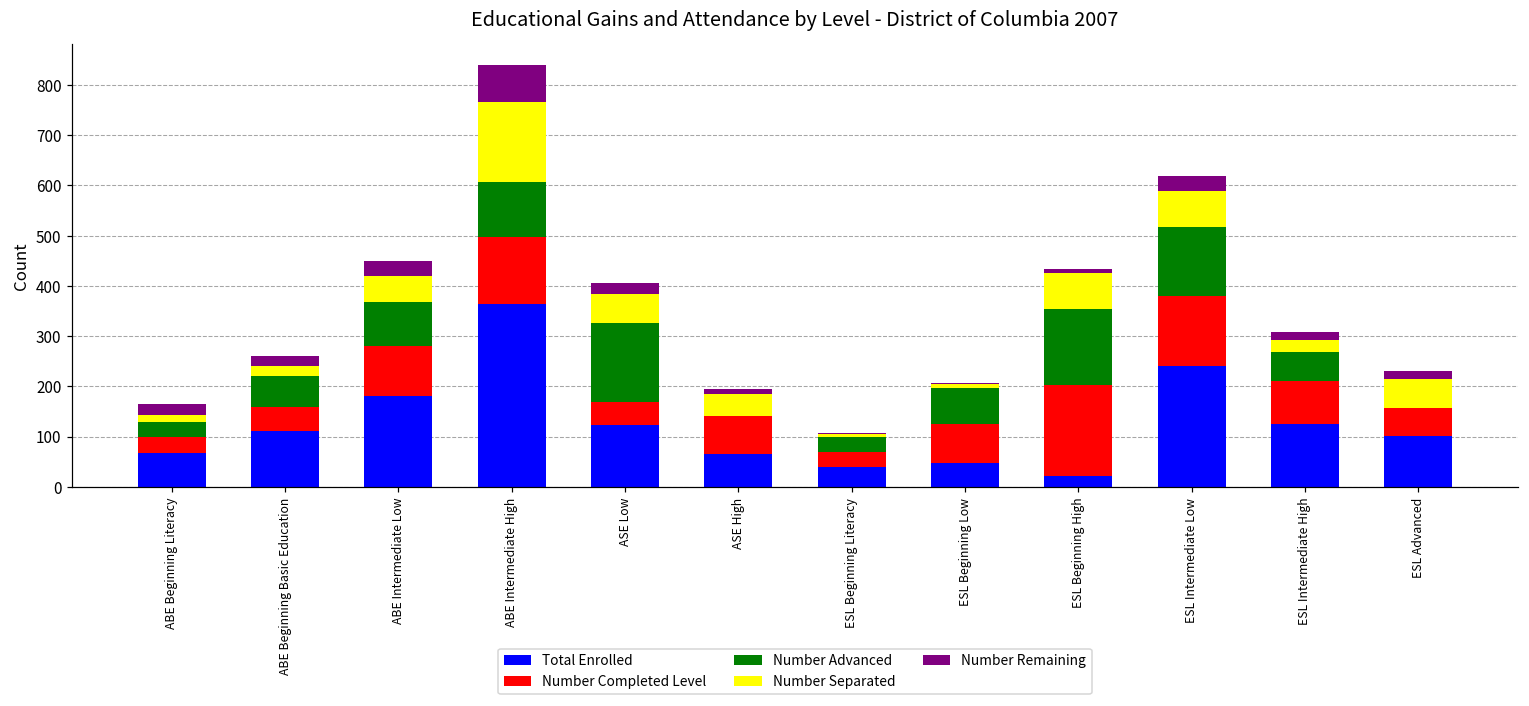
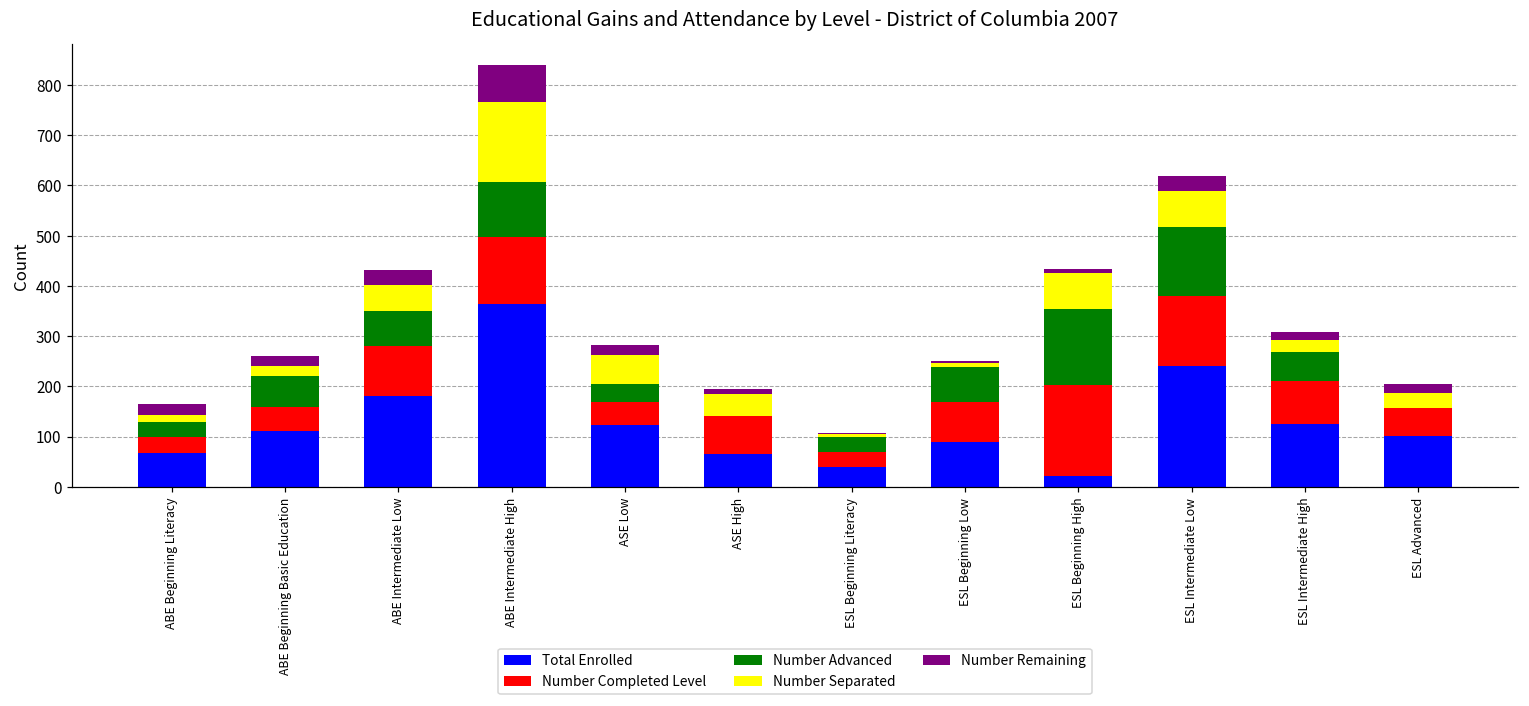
Number Advanced, ABE Intermediate Low: 90 -> 70
Number Advanced, ASE Low: 160 -> 40
Total Enrolled, ESL Beginning Low: 50 -> 90
Number Separated, ESL Advanced: 60 -> 30
